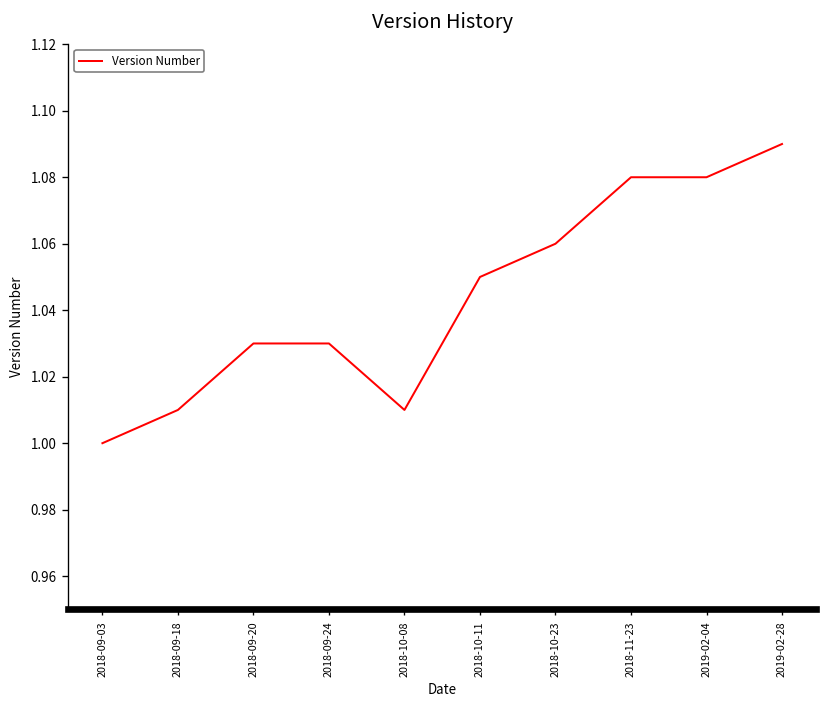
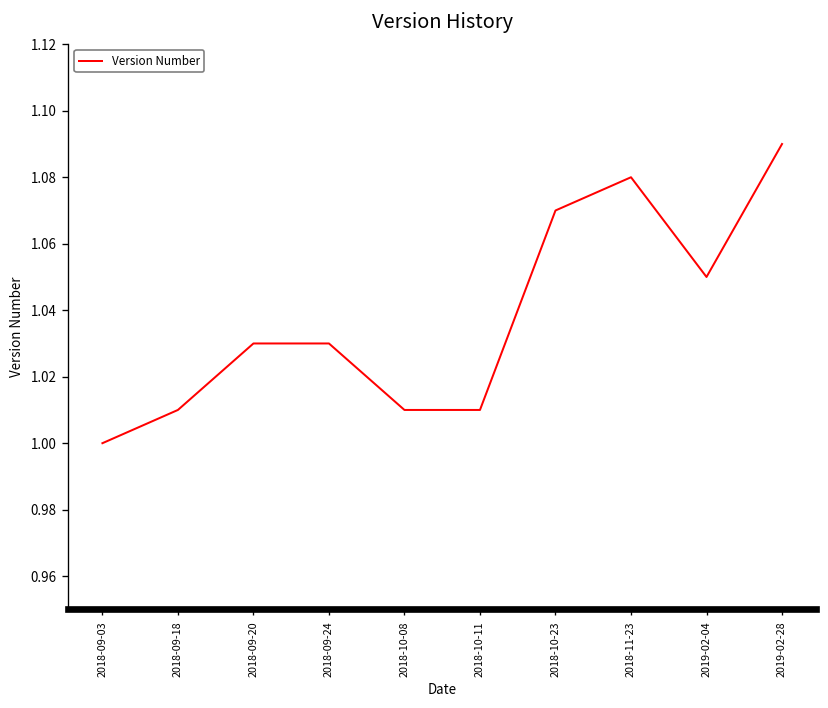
2018-10-11: 1.05 -> 1.01
2018-10-23: 1.06 -> 1.07
2019-02-04: 1.08 -> 1.05
